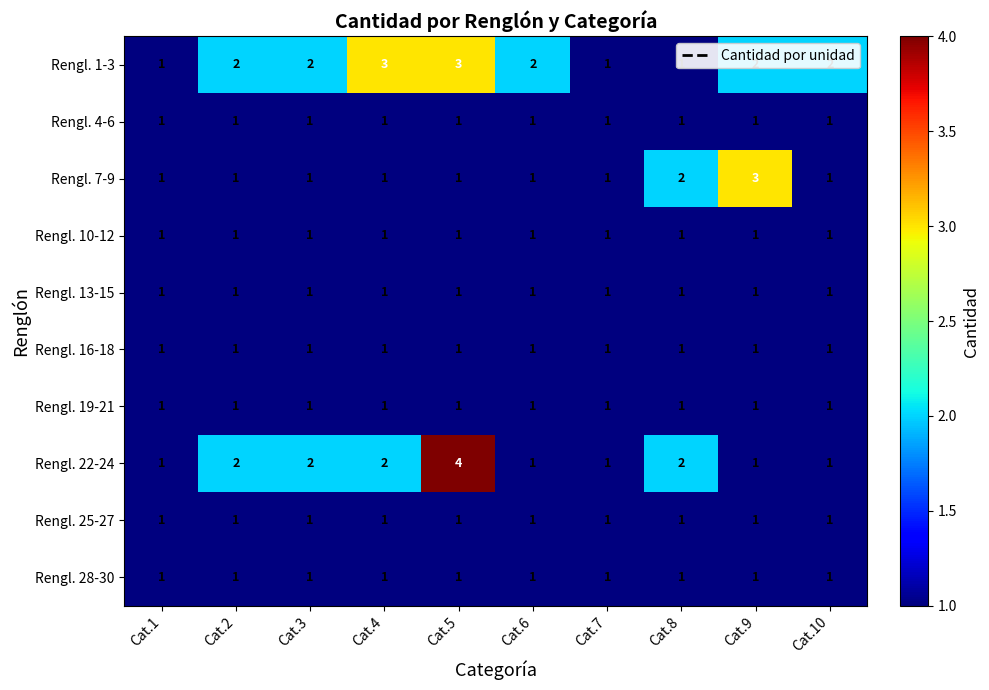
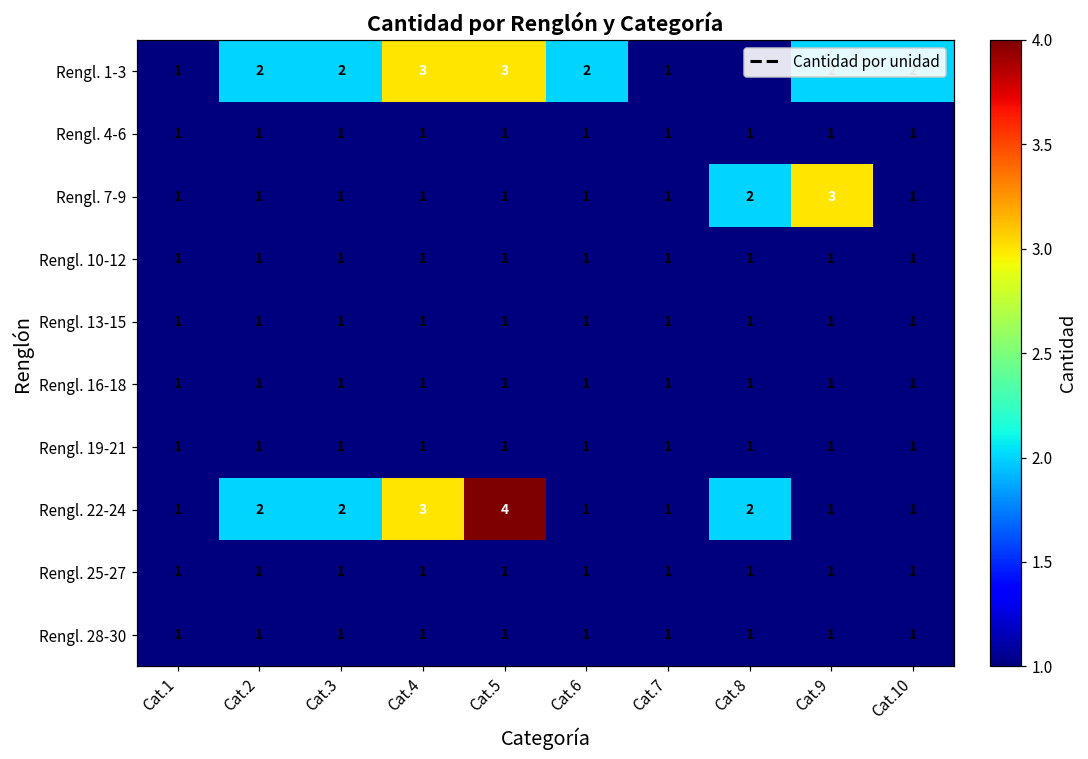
Rengl. 22-24, Cat.4: 2 -> 3
